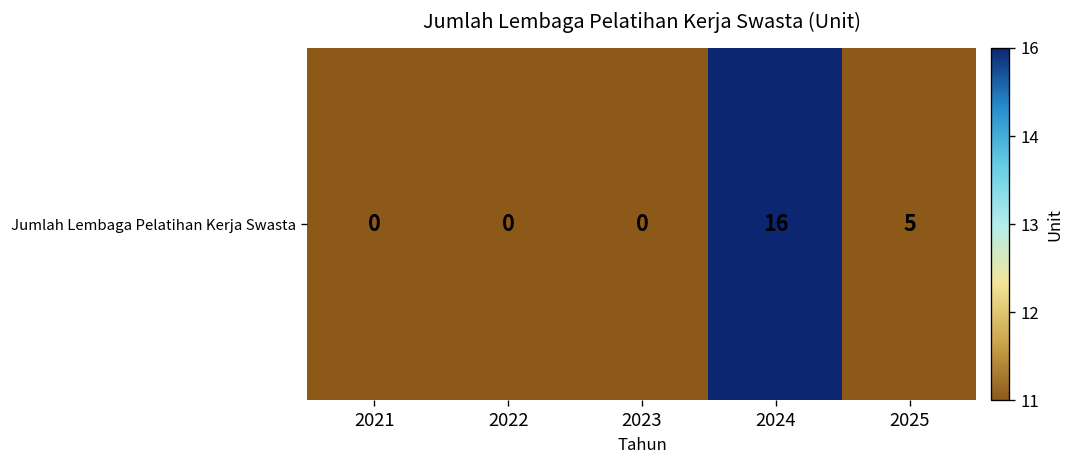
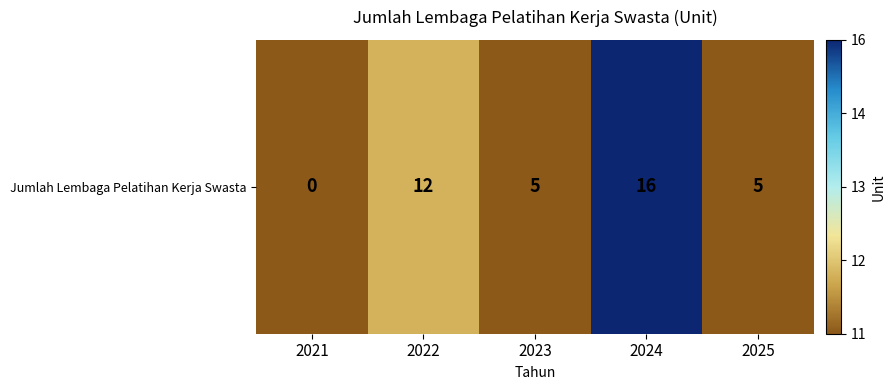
Jumlah Lembaga Pelatihan Kerja Swasta, 2022: 0 -> 12
Jumlah Lembaga Pelatihan Kerja Swasta, 2023: 0 -> 5
